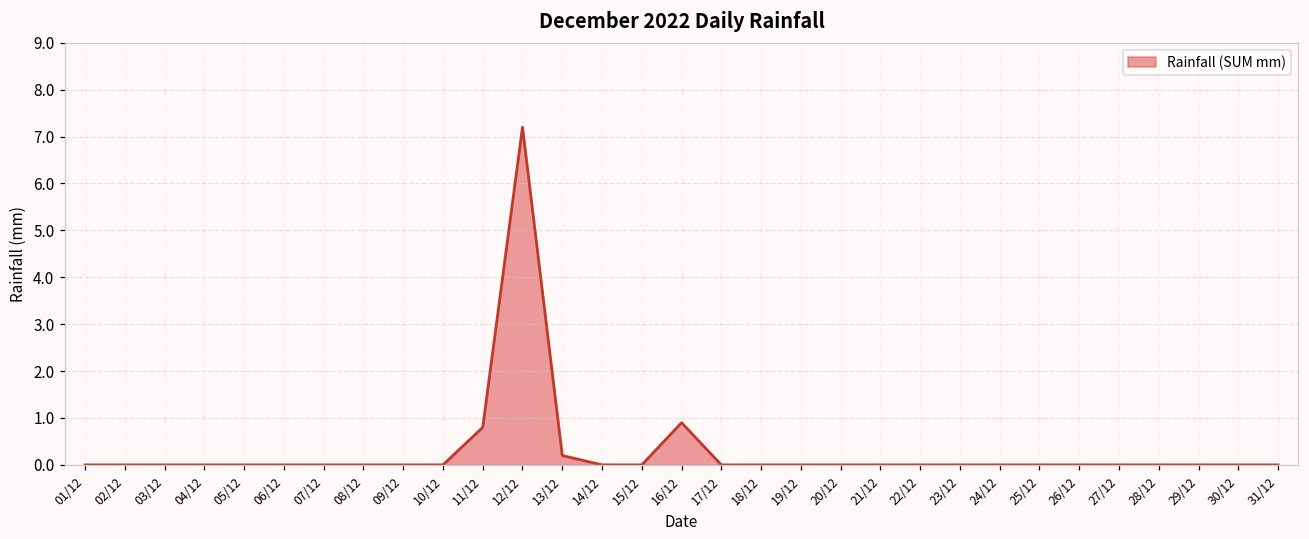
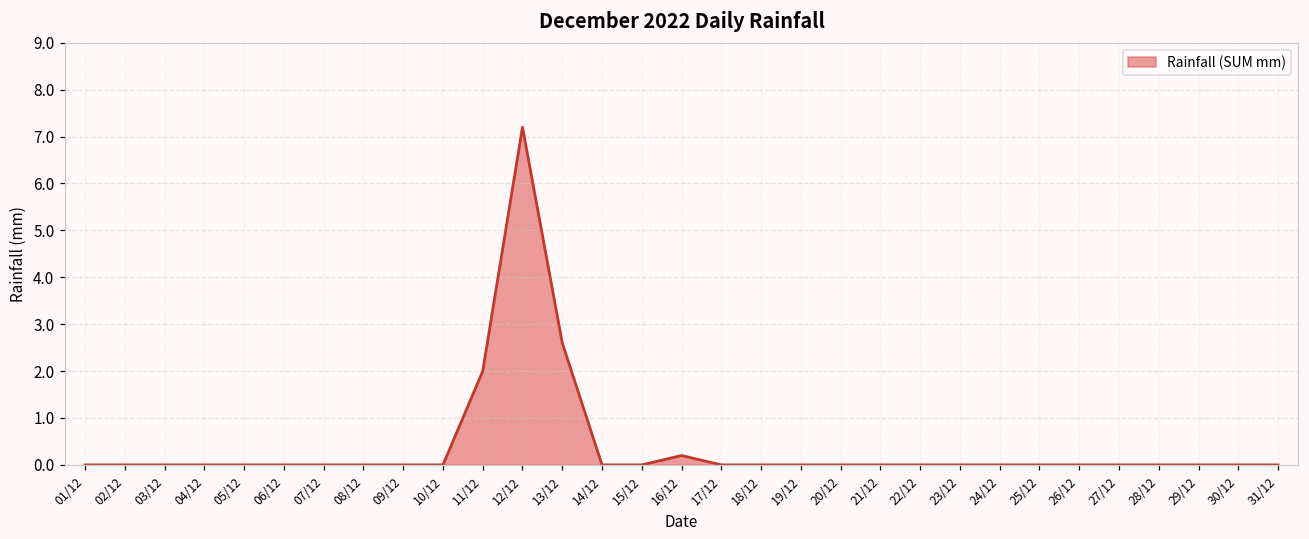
11/12: 0.8 -> 2.0
13/12: 0.2 -> 2.6
16/12: 0.9 -> 0.2
